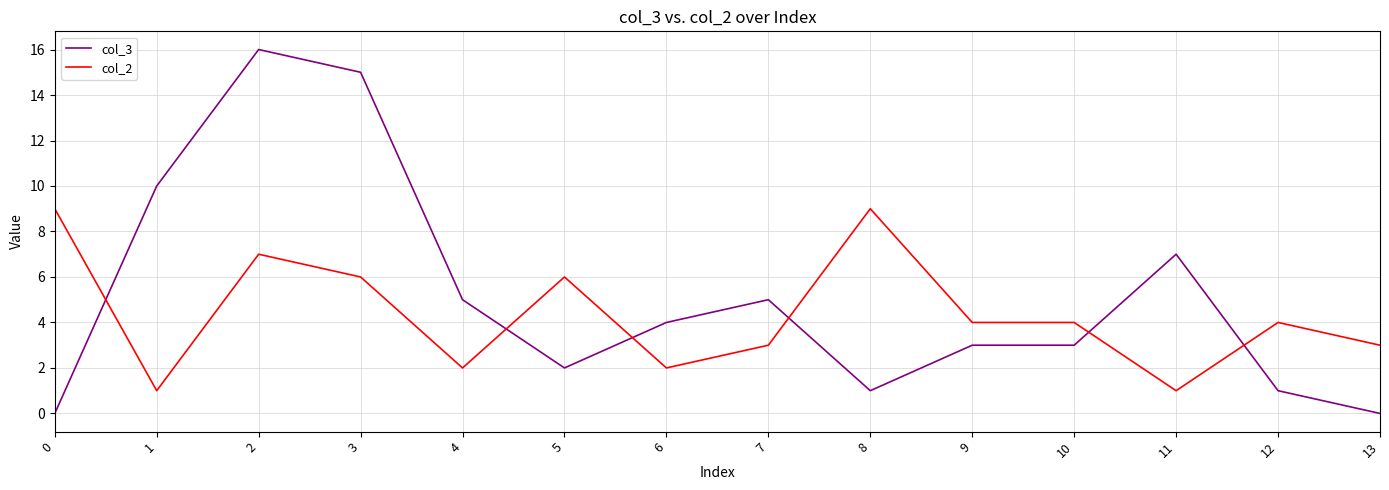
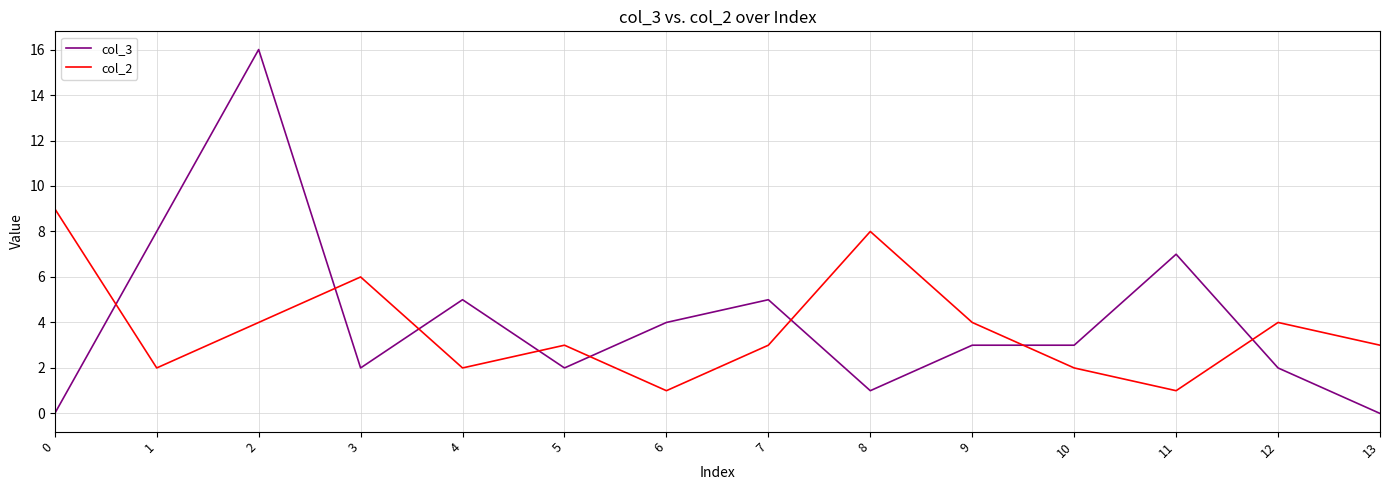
col_3, 1: 10 -> 8
col_2, 1: 1 -> 2
col_2, 2: 7 -> 4
col_3, 3: 15 -> 2
col_2, 5: 6 -> 3
col_2, 6: 2 -> 1
col_2, 8: 9 -> 8
col_2, 10: 4 -> 2
col_3, 12: 1 -> 2
